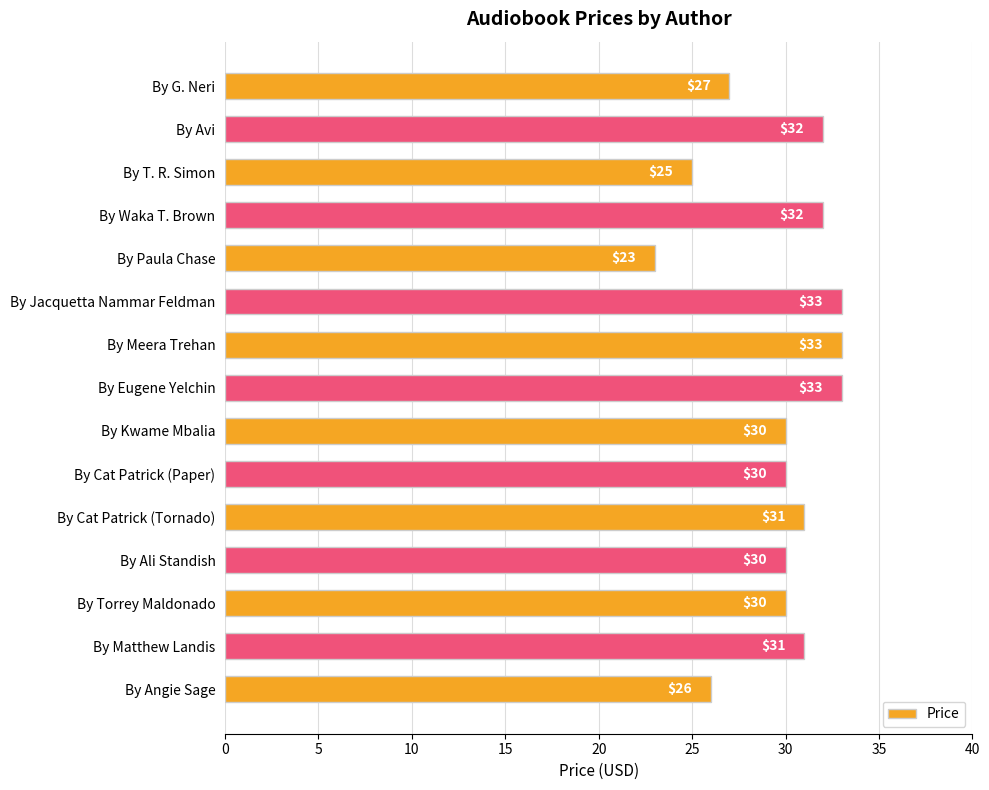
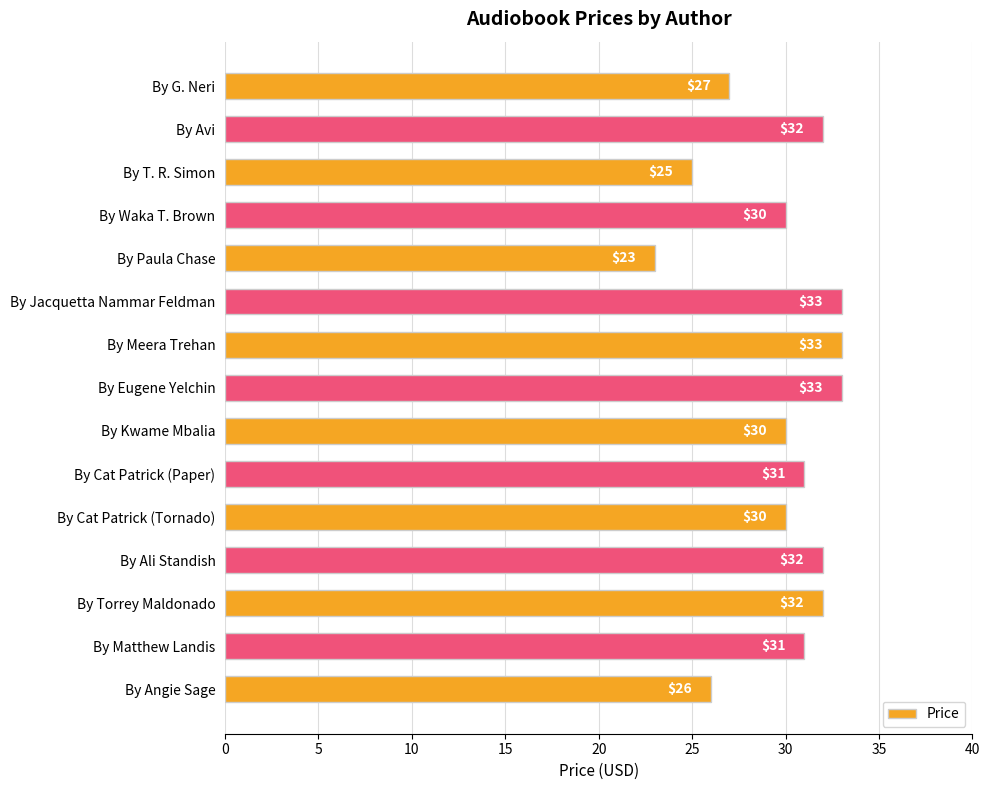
By Waka T. Brown: $32 -> $30
By Cat Patrick (Paper): $30 -> $31
By Cat Patrick (Tornado): $31 -> $30
By Ali Standish: $30 -> $32
By Torrey Maldonado: $30 -> $32
